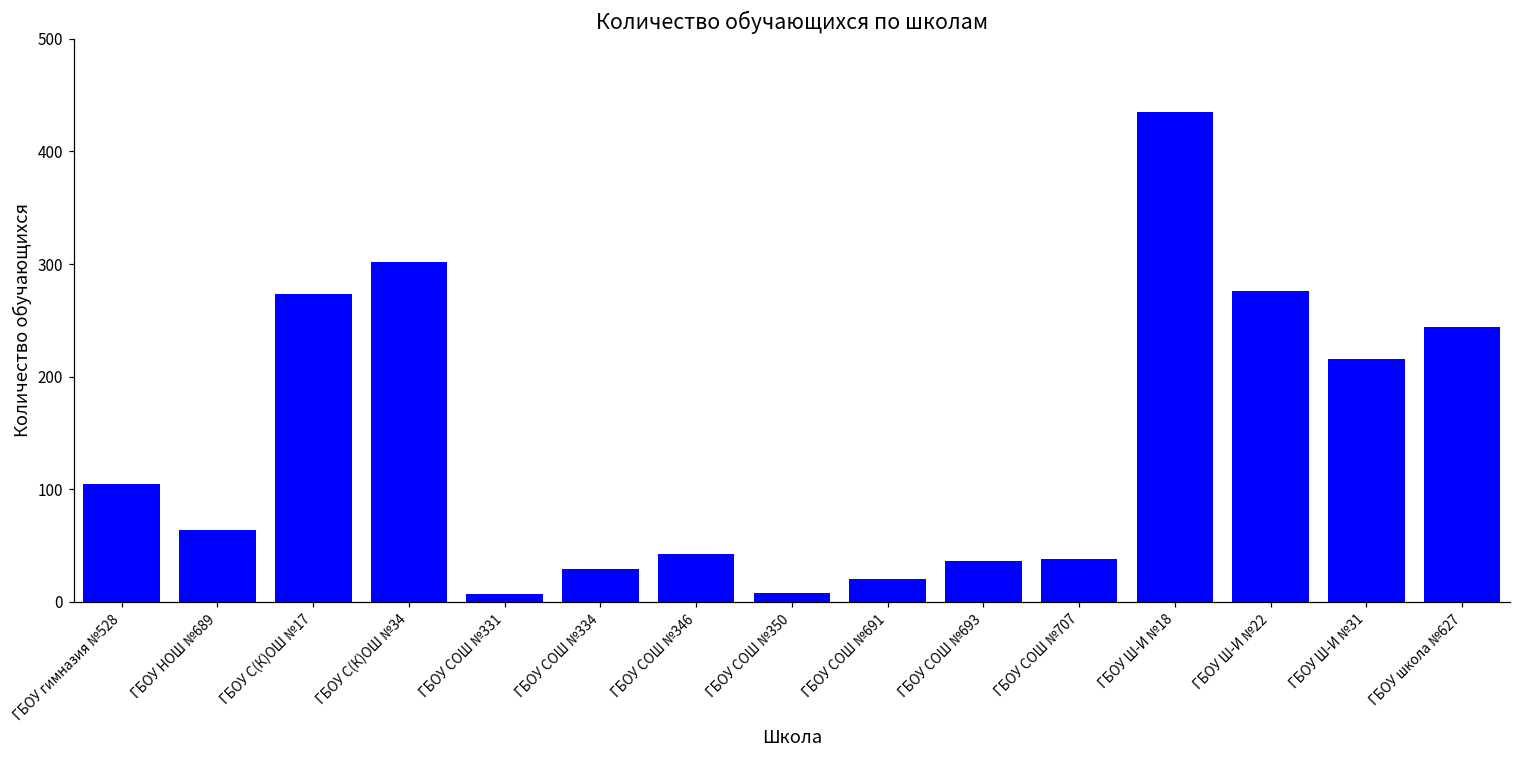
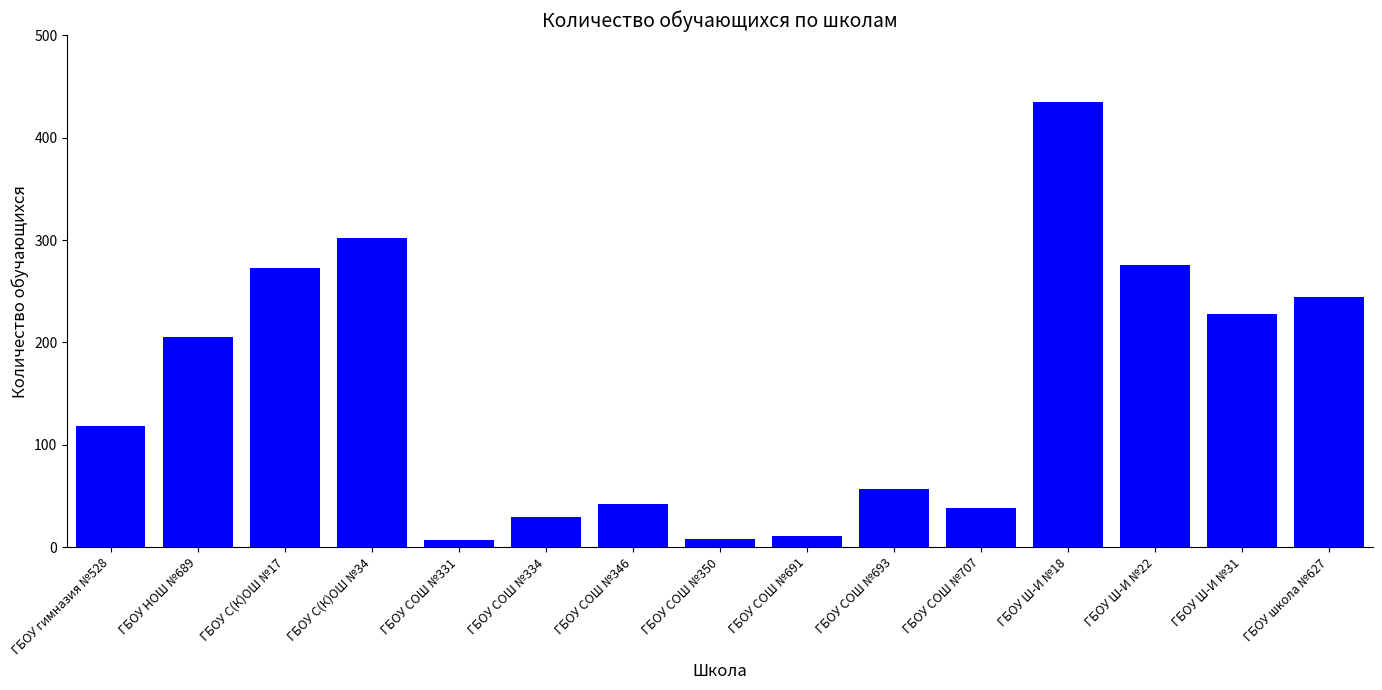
ГБОУ гимназия №528: 105 -> 118
ГБОУ НОШ №689: 64 -> 205
ГБОУ СОШ №691: 20 -> 11
ГБОУ СОШ №693: 36 -> 57
ГБОУ Ш-И №31: 216 -> 228
